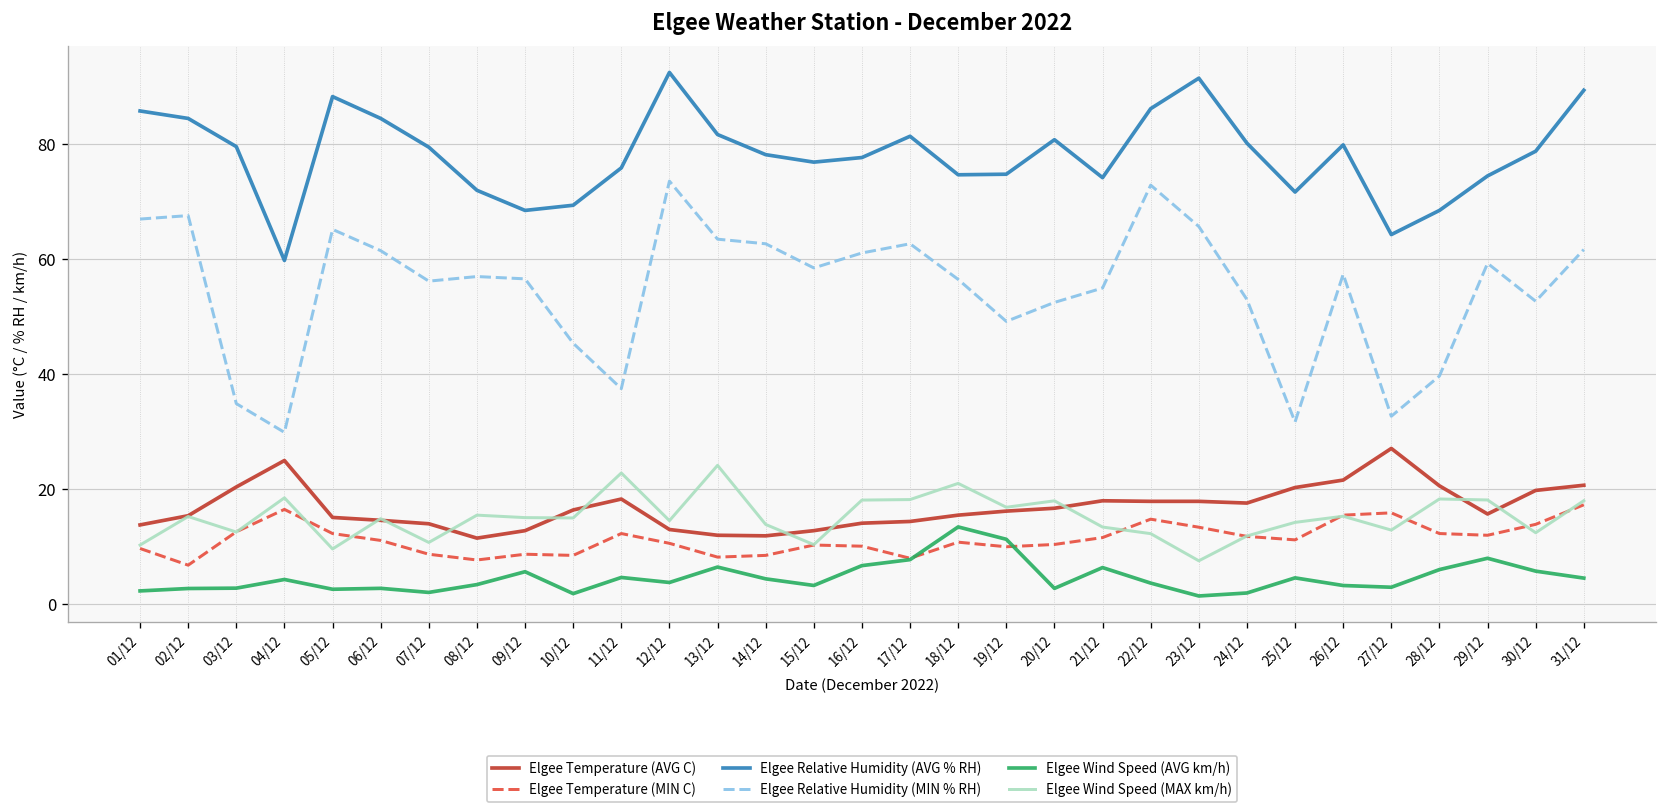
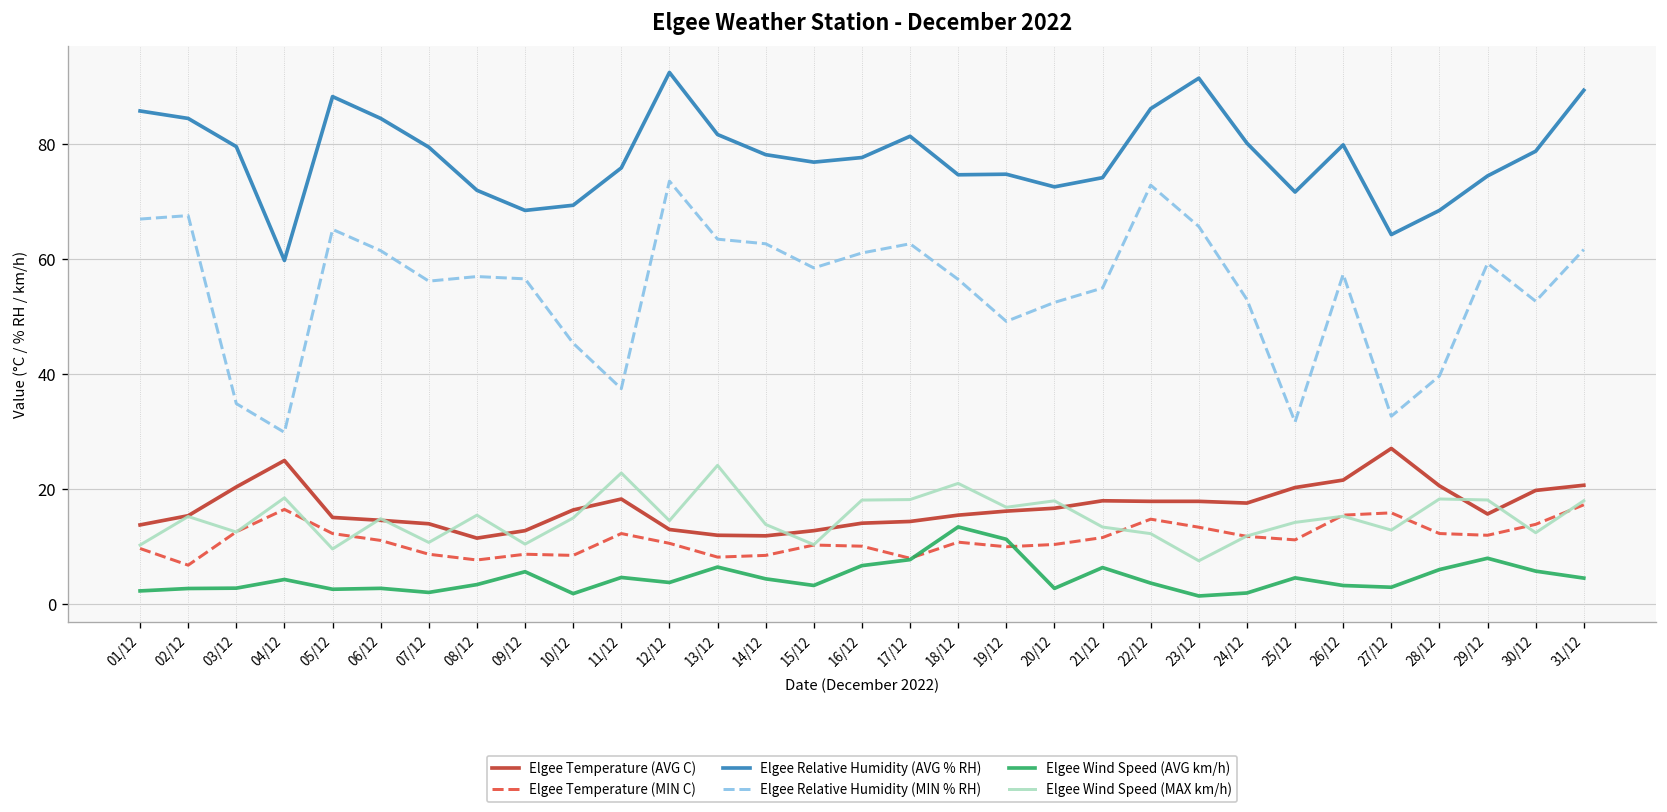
Elgee Wind Speed (MAX km/h), 09/12: 15 -> 10
Elgee Relative Humidity (AVG % RH), 20/12: 81 -> 73
